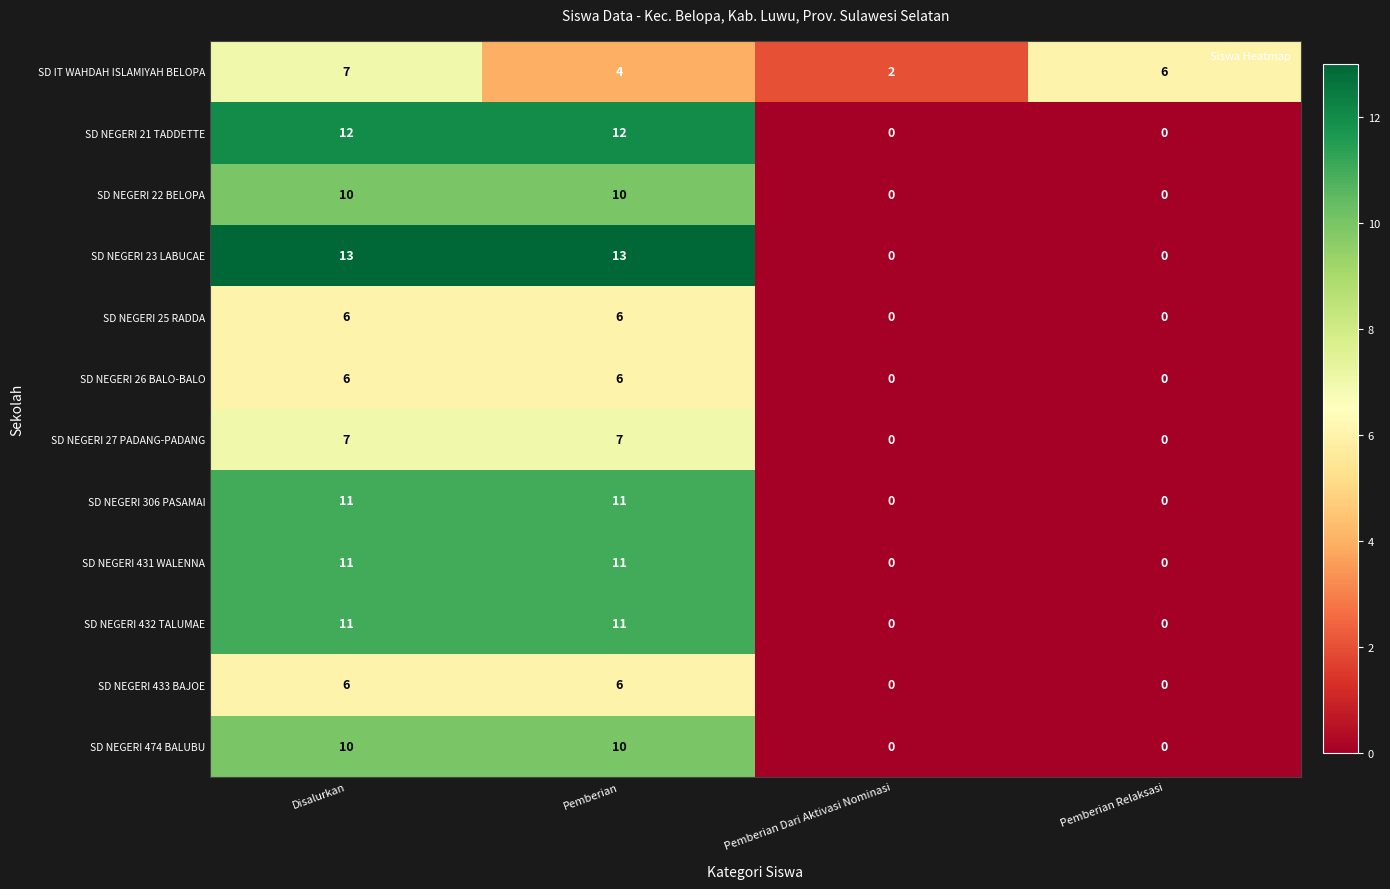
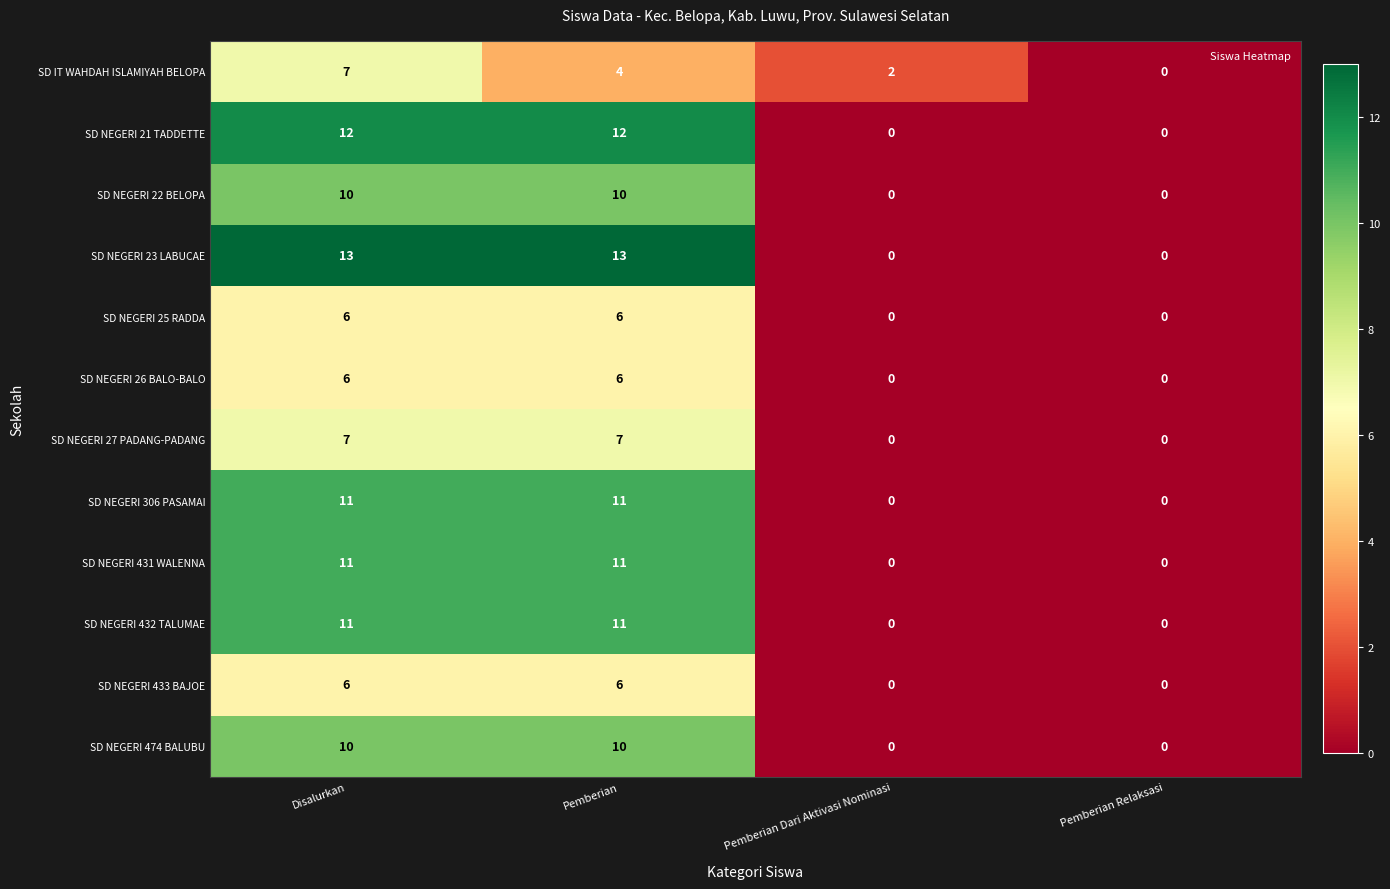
SD IT WAHDAH ISLAMIYAH BELOPA, Pemberian Relaksasi: 6 -> 0
